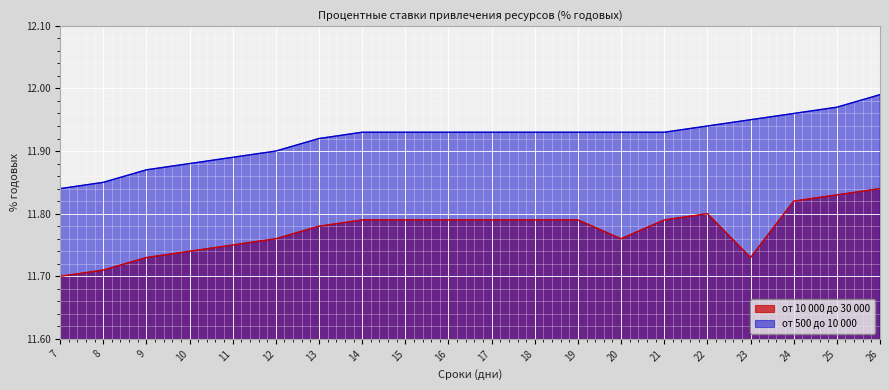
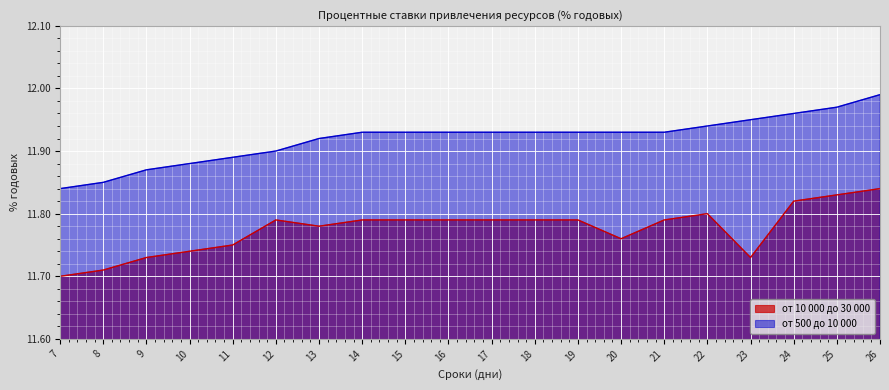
от 10 000 до 30 000, 12: 11.76 -> 11.79
